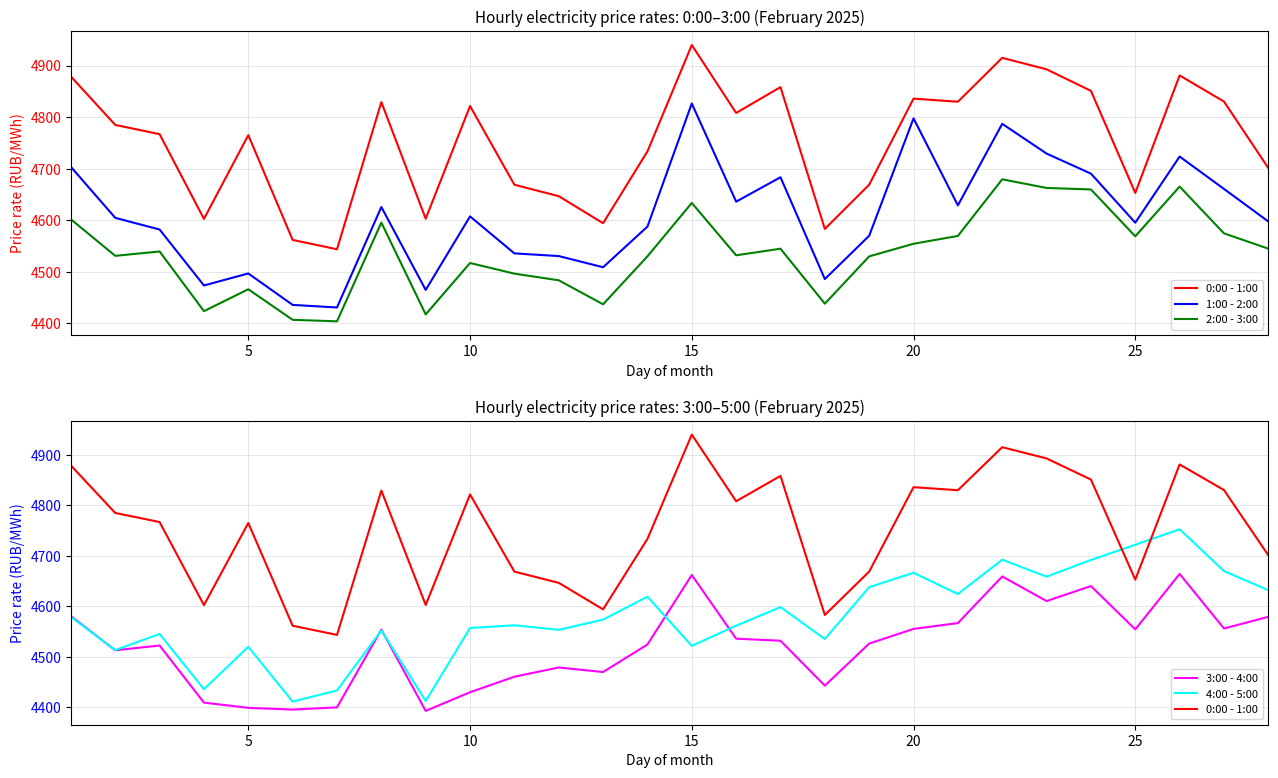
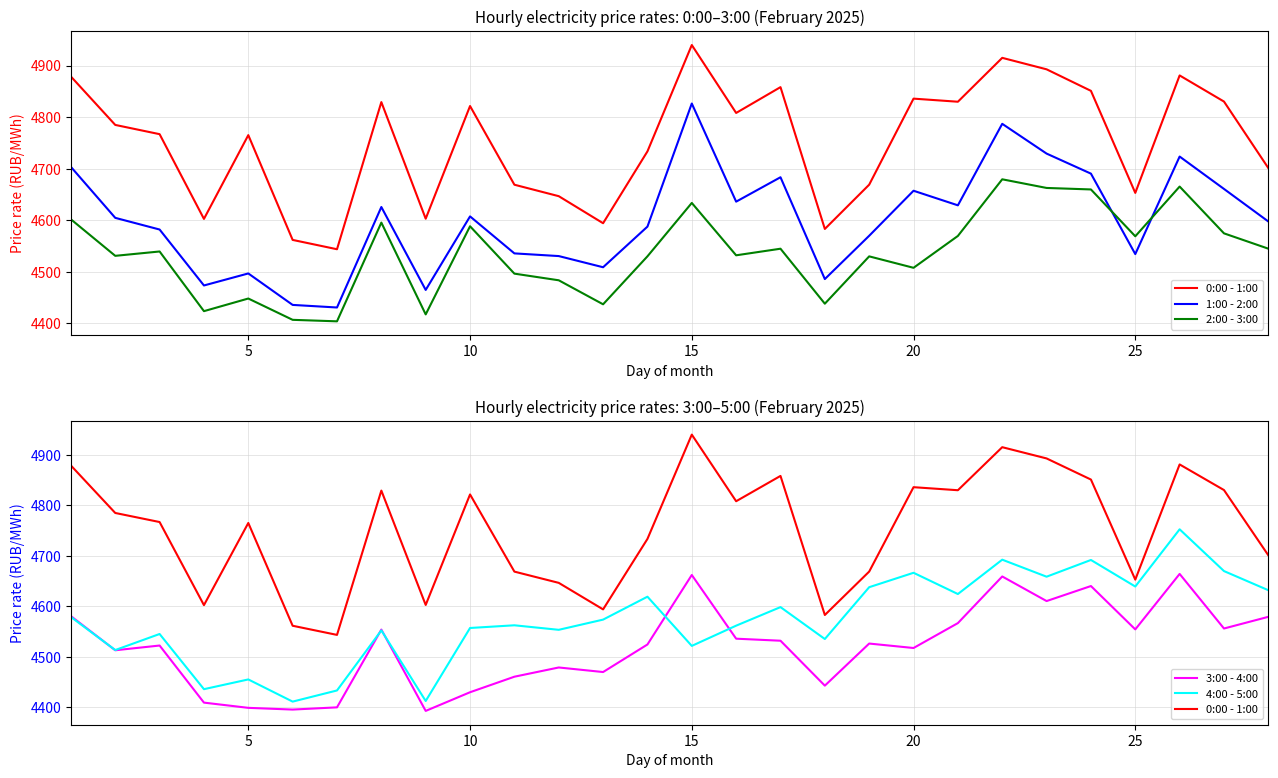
Hourly electricity price rates: 0:00–3:00 (February 2025), 2:00 - 3:00, 5: 4470 -> 4450
Hourly electricity price rates: 0:00–3:00 (February 2025), 2:00 - 3:00, 10: 4520 -> 4590
Hourly electricity price rates: 0:00–3:00 (February 2025), 1:00 - 2:00, 20: 4800 -> 4660
Hourly electricity price rates: 0:00–3:00 (February 2025), 2:00 - 3:00, 20: 4550 -> 4510
Hourly electricity price rates: 0:00–3:00 (February 2025), 1:00 - 2:00, 25: 4600 -> 4530
Hourly electricity price rates: 3:00–5:00 (February 2025), 4:00 - 5:00, 5: 4520 -> 4460
Hourly electricity price rates: 3:00–5:00 (February 2025), 3:00 - 4:00, 20: 4560 -> 4520
Hourly electricity price rates: 3:00–5:00 (February 2025), 4:00 - 5:00, 25: 4720 -> 4640
